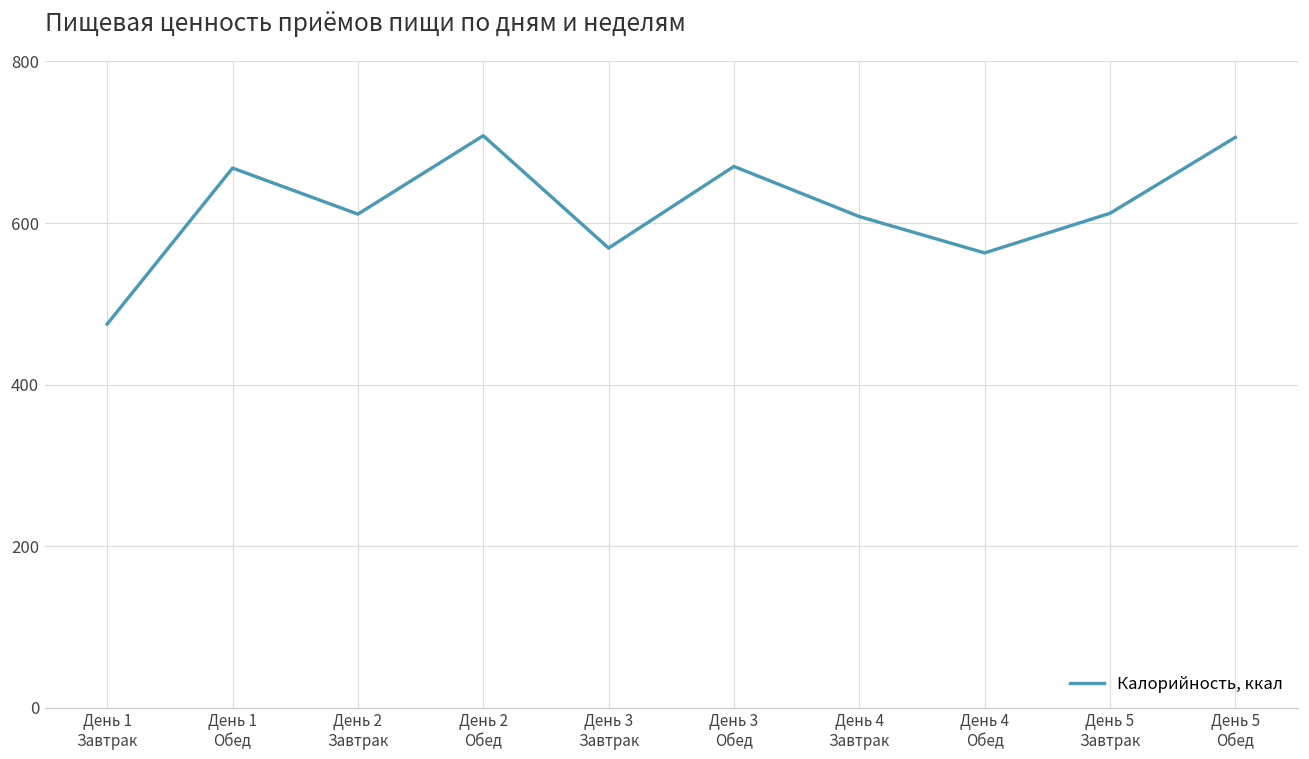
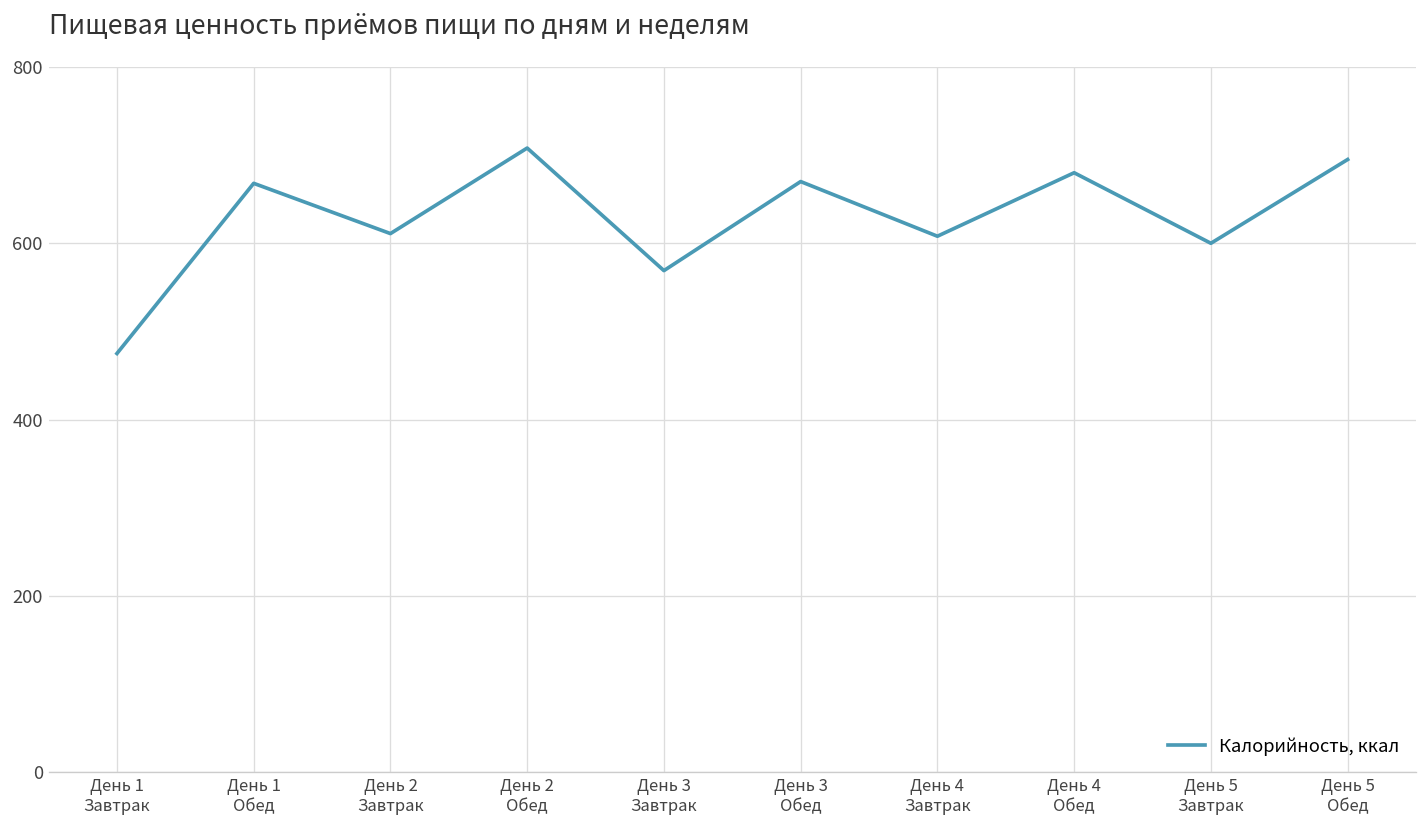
День 4 Обед: 560 -> 680
День 5 Завтрак: 610 -> 600
День 5 Обед: 710 -> 700
